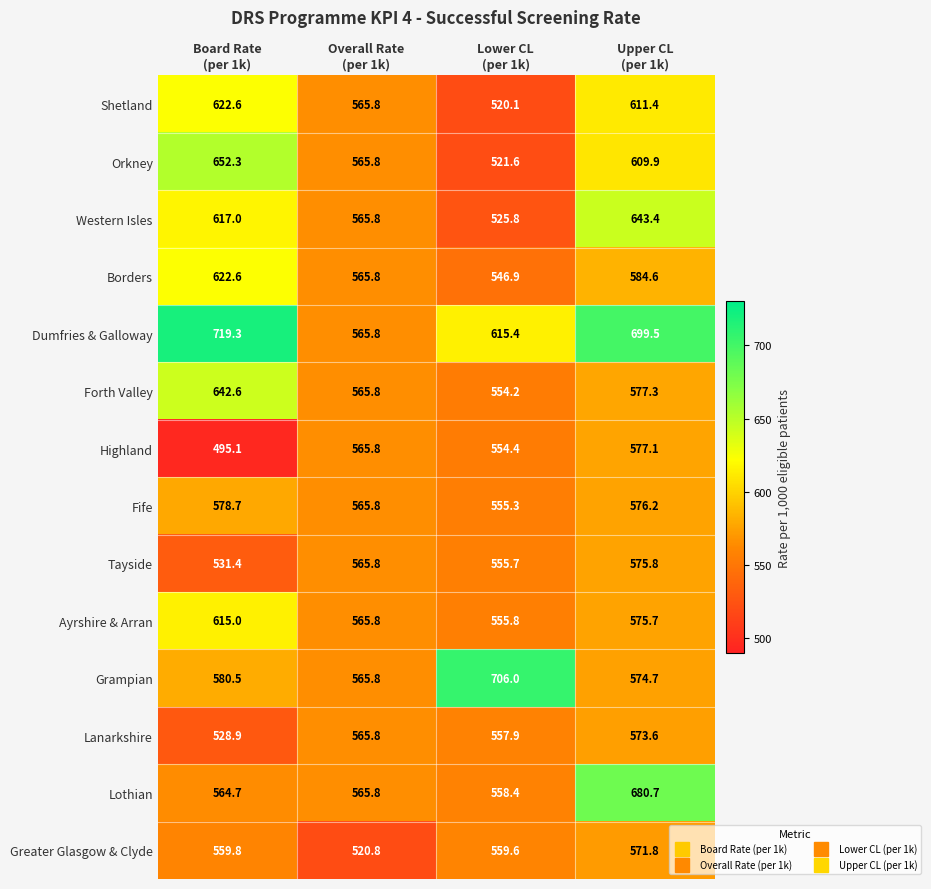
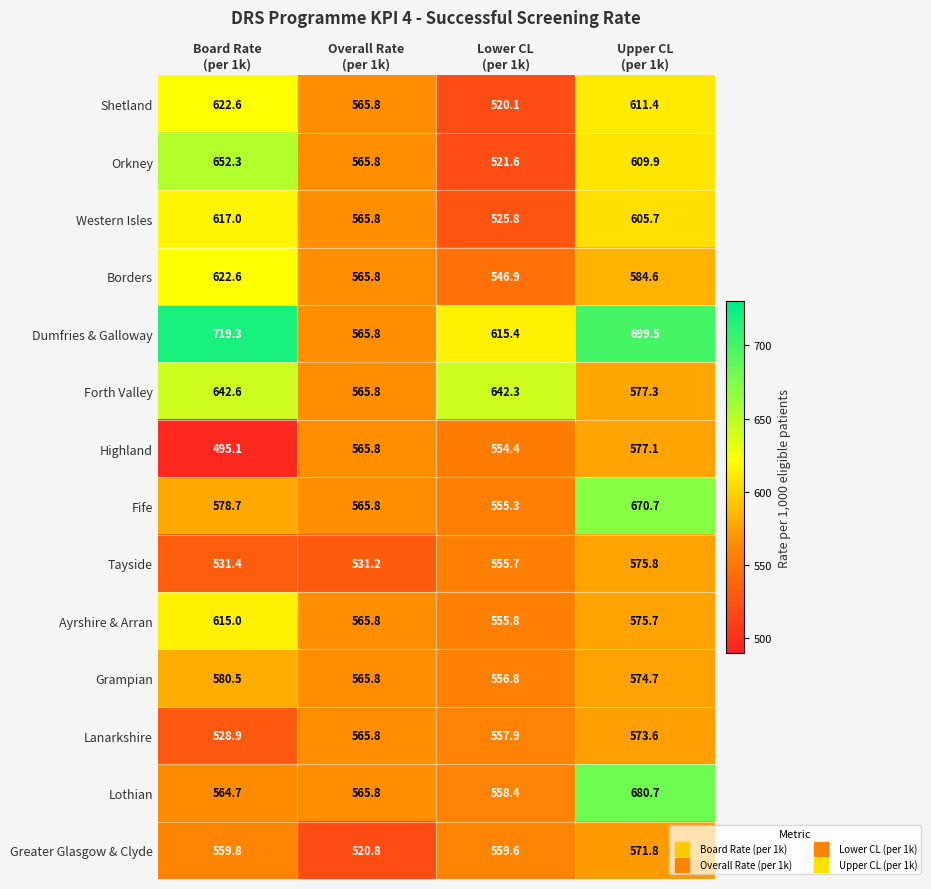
Western Isles, Upper CL (per 1k): 643.4 -> 605.7
Forth Valley, Lower CL (per 1k): 554.2 -> 642.3
Fife, Upper CL (per 1k): 576.2 -> 670.7
Tayside, Overall Rate (per 1k): 565.8 -> 531.2
Grampian, Lower CL (per 1k): 706.0 -> 556.8
